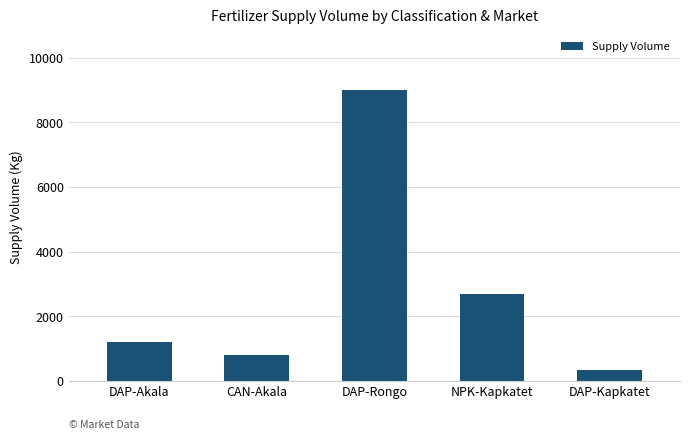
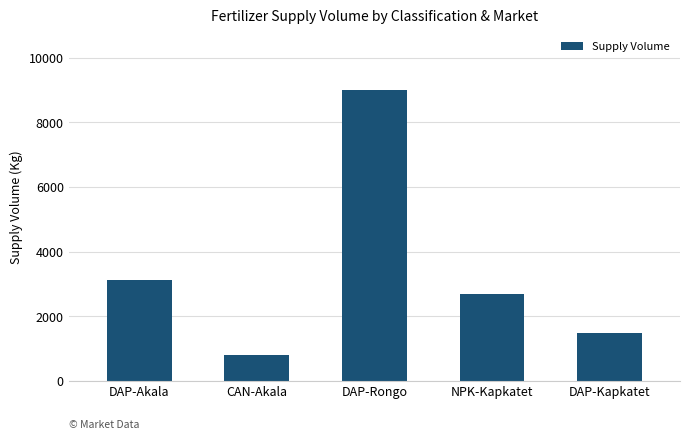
DAP-Akala: 1200 -> 3100
DAP-Kapkatet: 400 -> 1500
